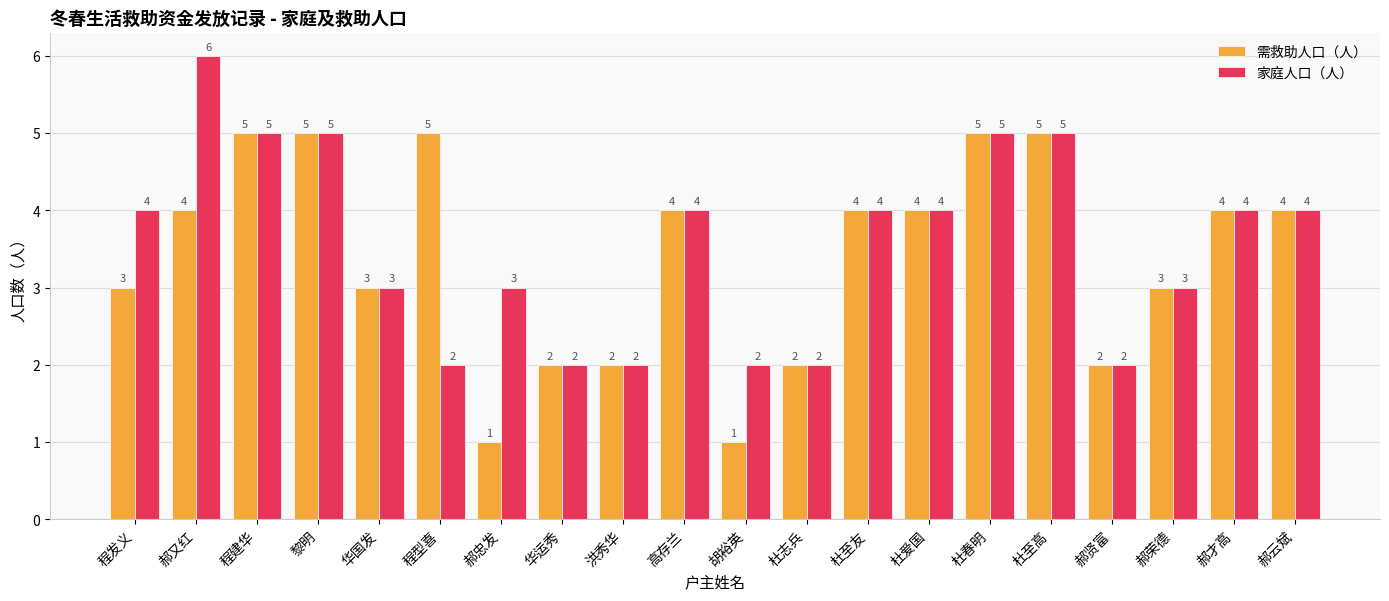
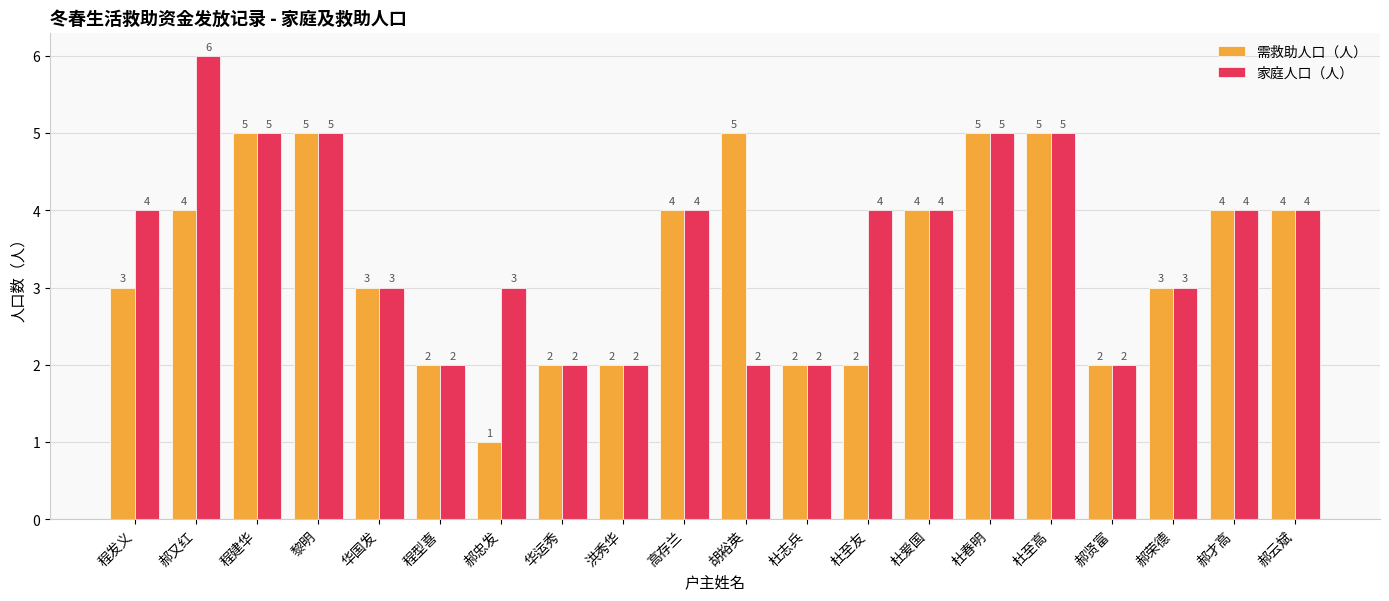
需救助人口（人）, 程型喜: 5 -> 2
需救助人口（人）, 胡裕英: 1 -> 5
需救助人口（人）, 杜至友: 4 -> 2
